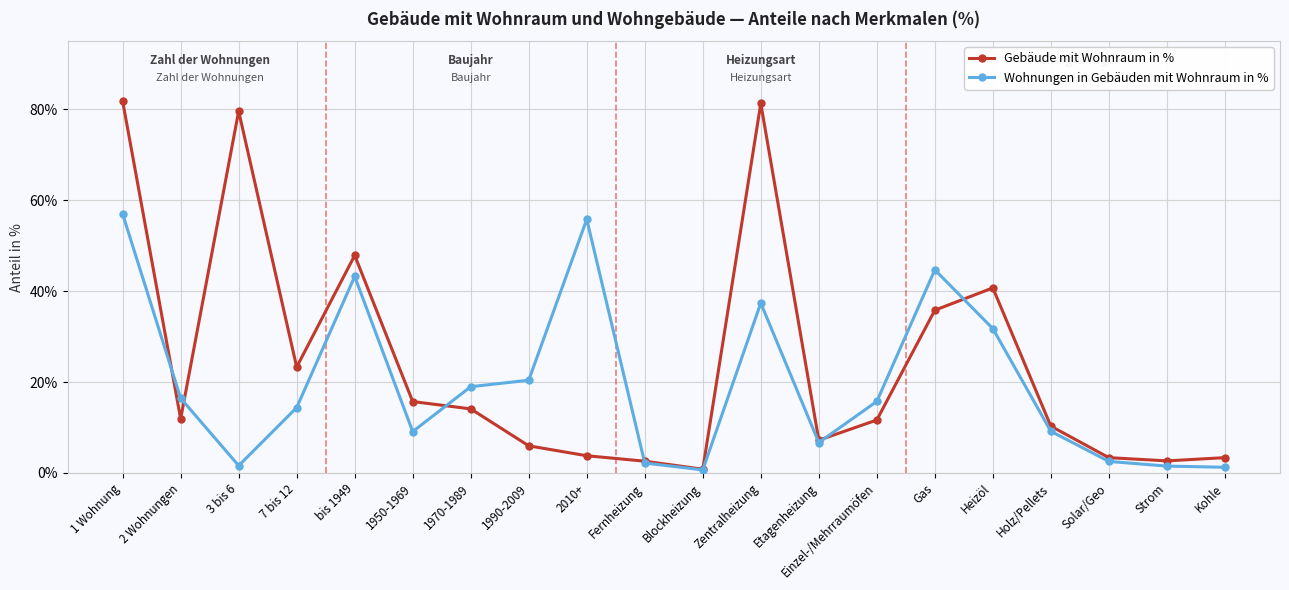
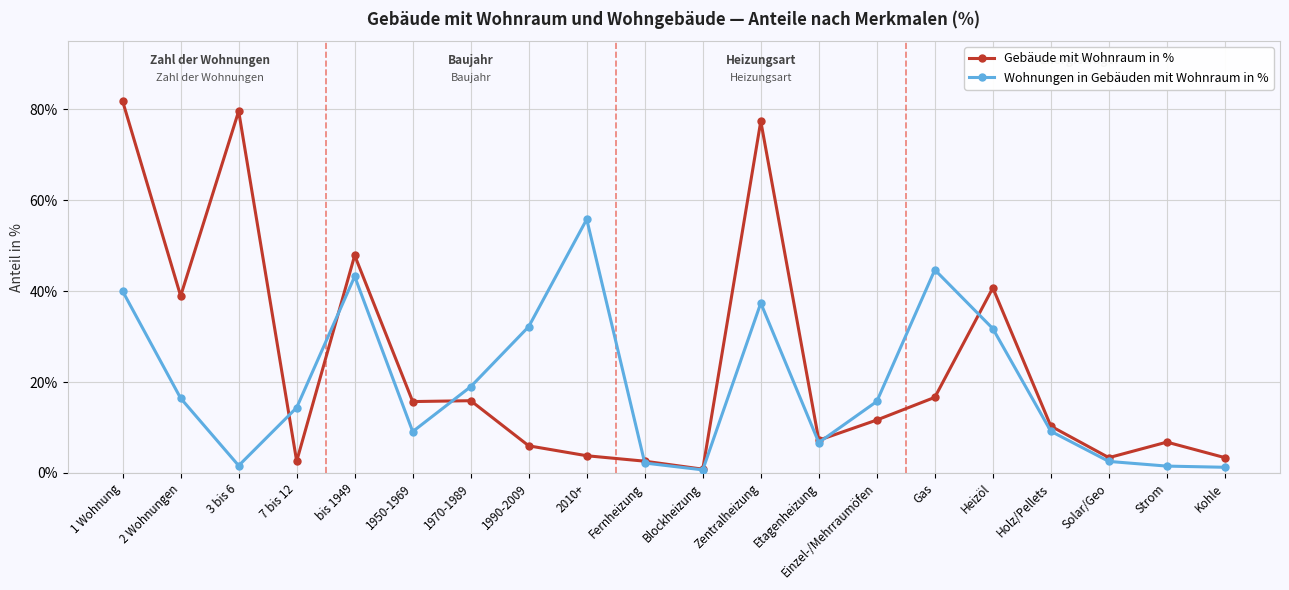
Wohnungen in Gebäuden mit Wohnraum in %, 1 Wohnung: 57% -> 40%
Gebäude mit Wohnraum in %, 2 Wohnungen: 12% -> 39%
Gebäude mit Wohnraum in %, 7 bis 12: 23% -> 3%
Gebäude mit Wohnraum in %, 1970-1989: 14% -> 16%
Wohnungen in Gebäuden mit Wohnraum in %, 1990-2009: 20% -> 32%
Gebäude mit Wohnraum in %, Zentralheizung: 81% -> 77%
Gebäude mit Wohnraum in %, Gas: 36% -> 17%
Gebäude mit Wohnraum in %, Strom: 3% -> 7%
